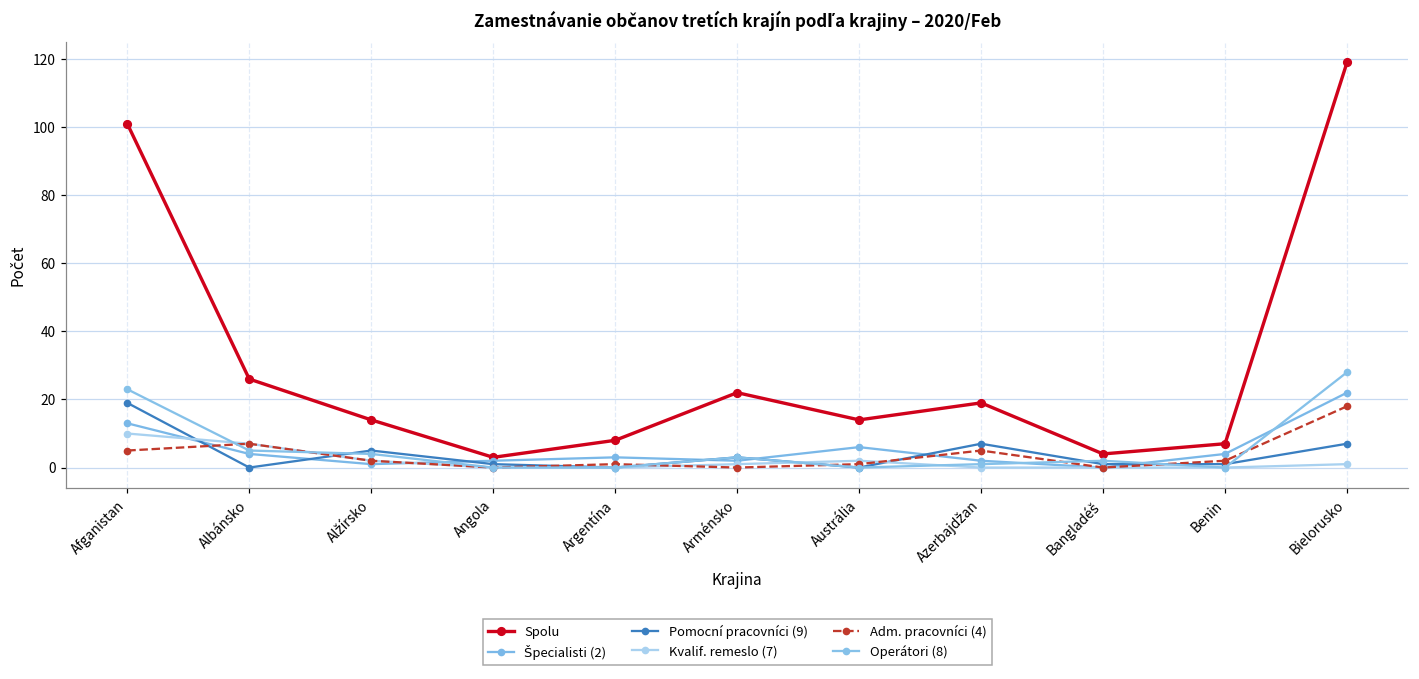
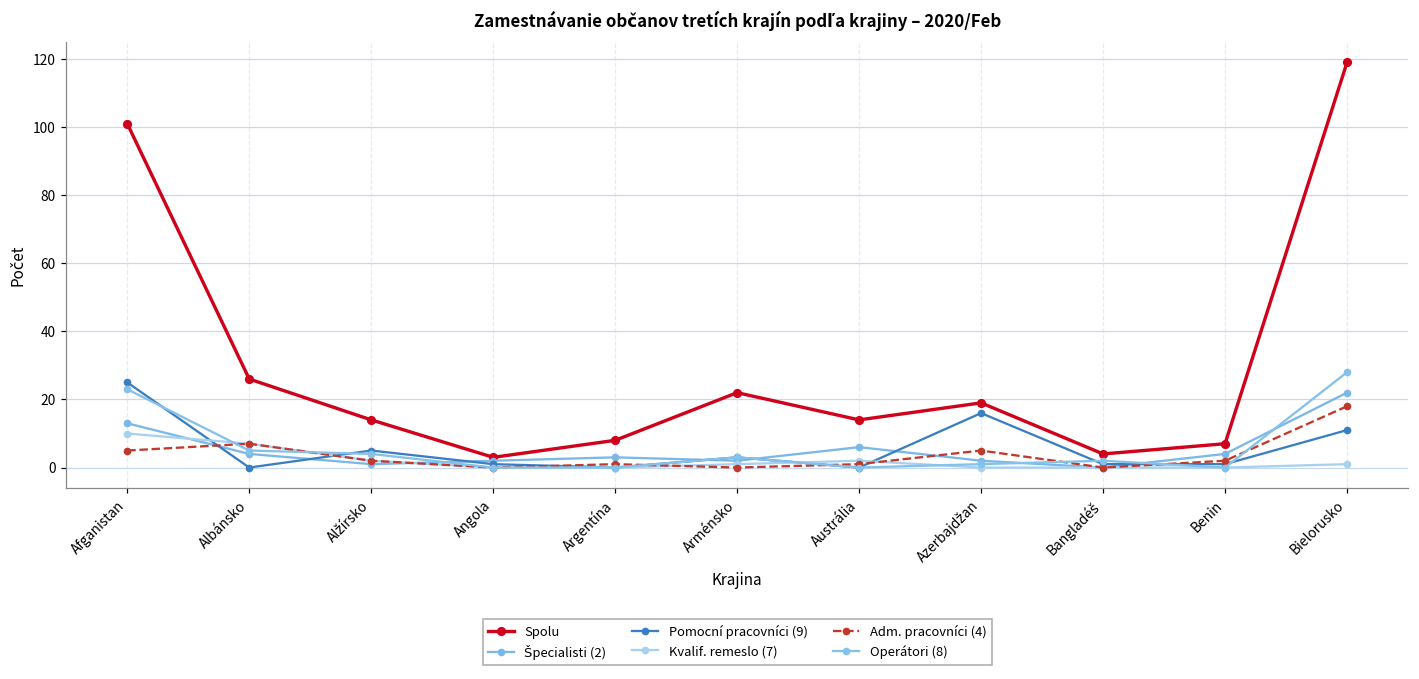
Pomocní pracovníci (9), Afganistan: 19 -> 25
Pomocní pracovníci (9), Azerbajdžan: 7 -> 16
Pomocní pracovníci (9), Bielorusko: 7 -> 11
